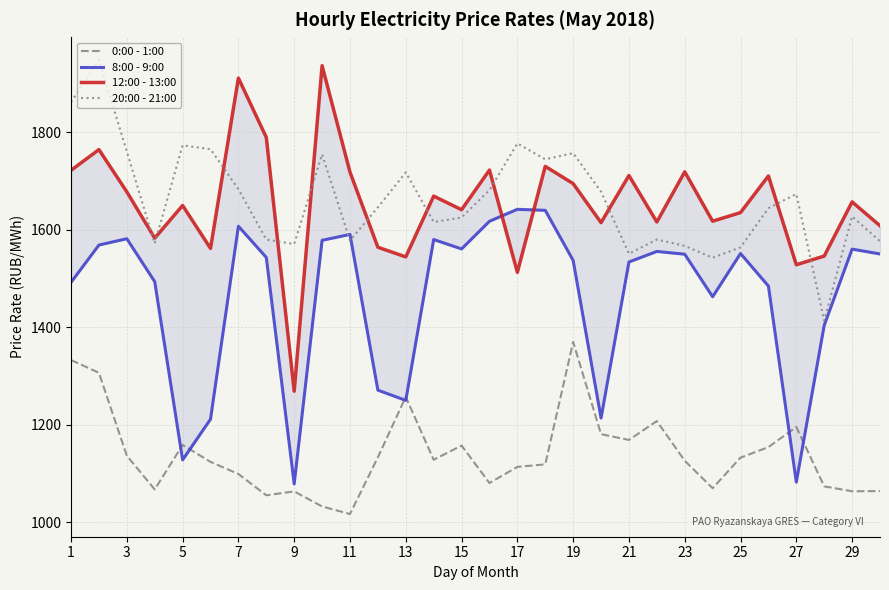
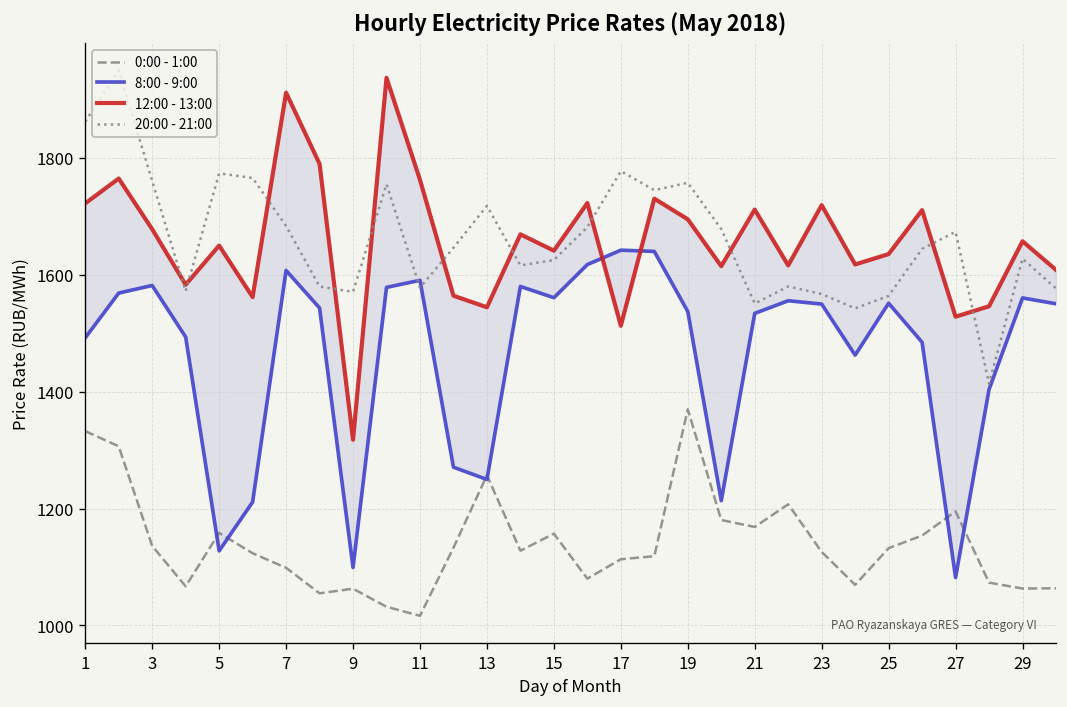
8:00 - 9:00, 9: 1080 -> 1100
12:00 - 13:00, 9: 1270 -> 1320
12:00 - 13:00, 11: 1720 -> 1760
